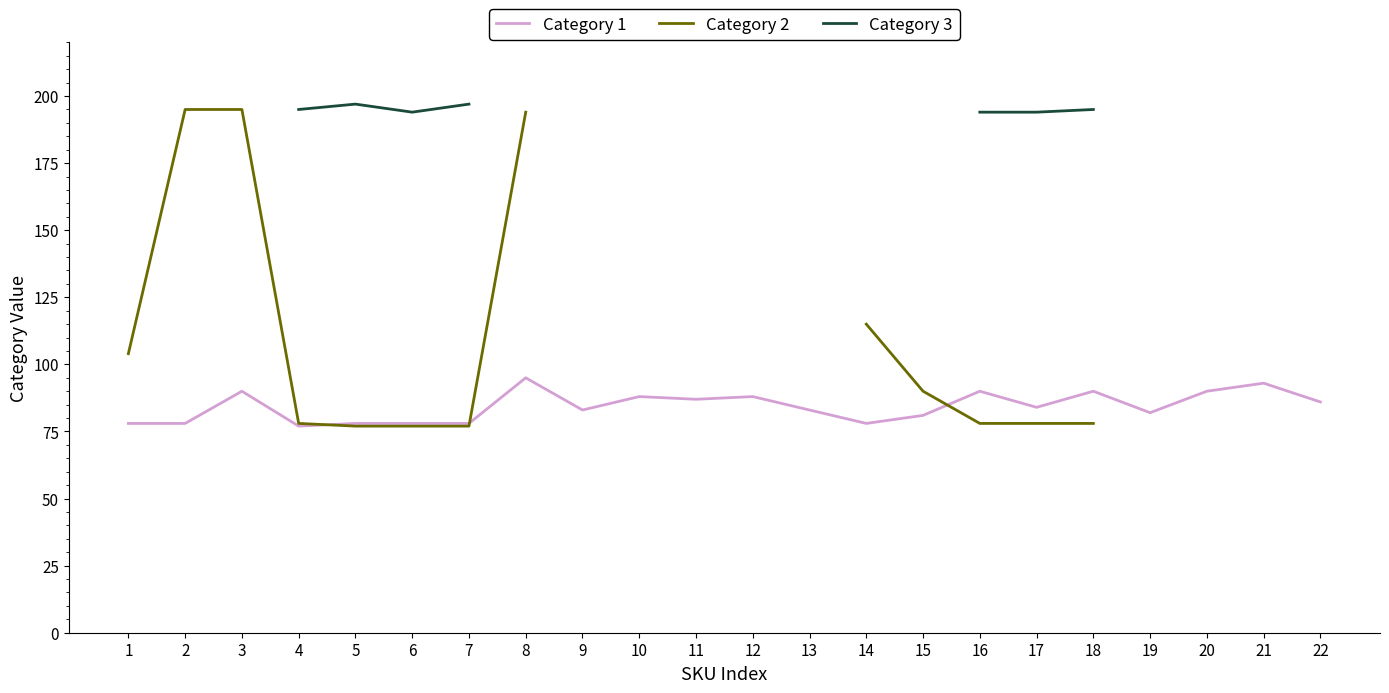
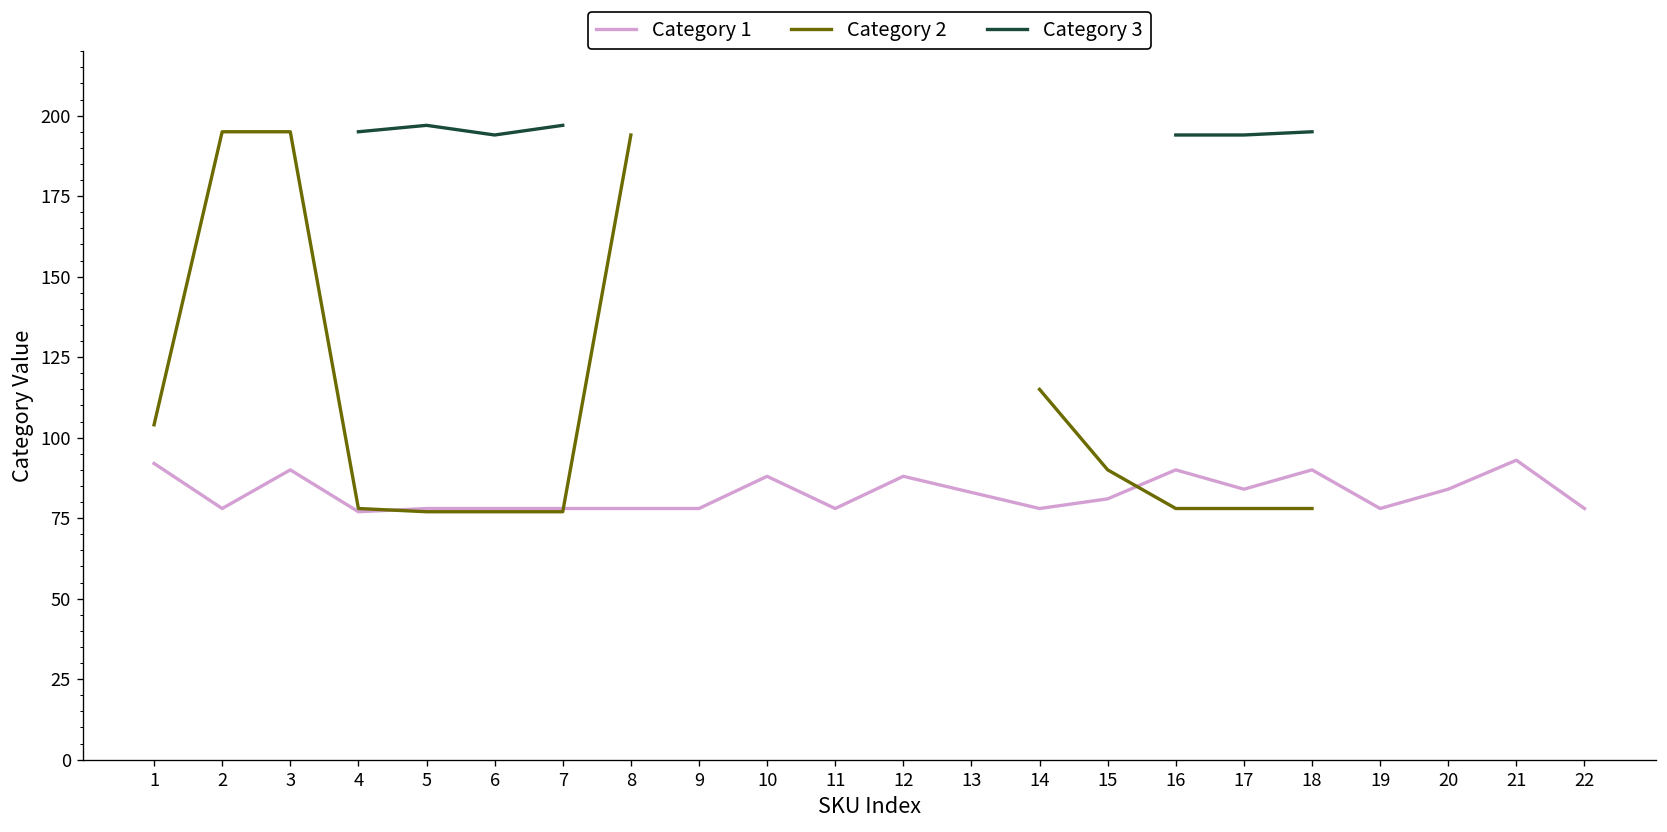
Category 1, 1: 78 -> 92
Category 1, 8: 95 -> 78
Category 1, 9: 83 -> 78
Category 1, 11: 87 -> 78
Category 1, 19: 82 -> 78
Category 1, 20: 90 -> 84
Category 1, 22: 86 -> 78
